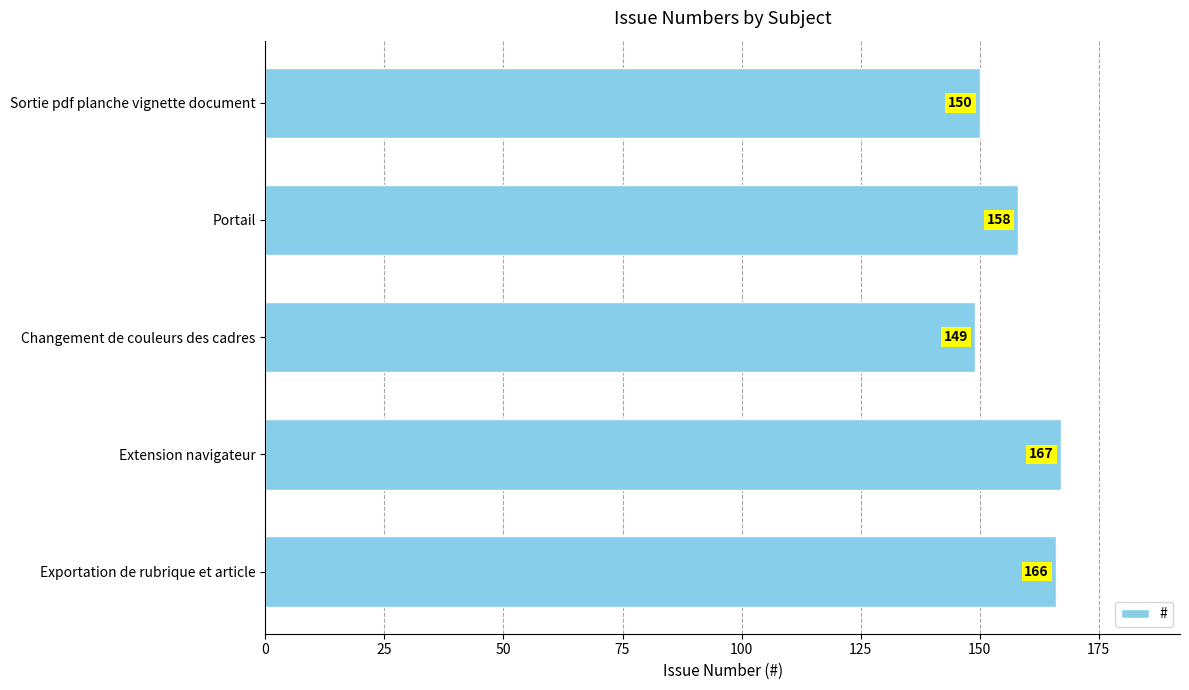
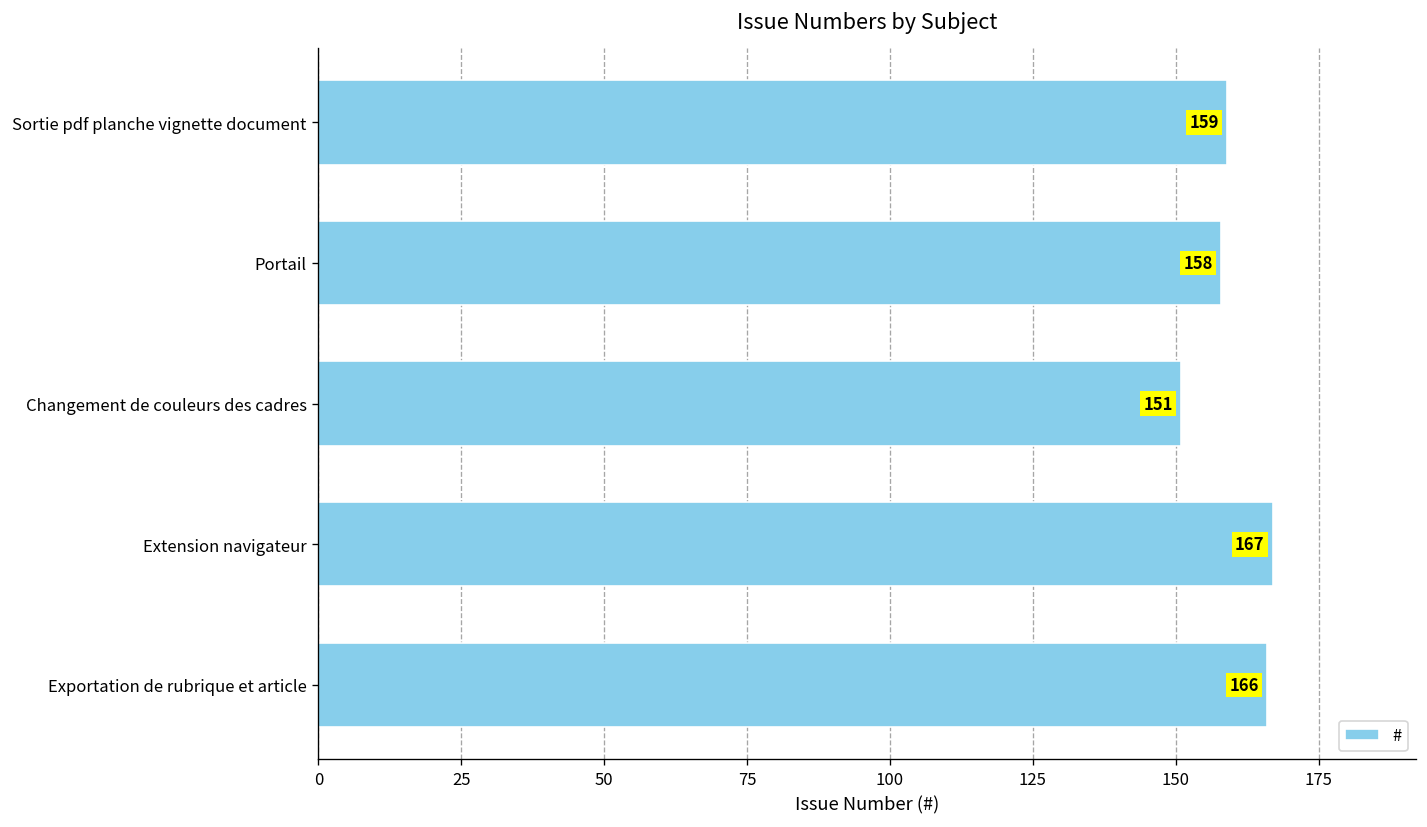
Sortie pdf planche vignette document: 150 -> 159
Changement de couleurs des cadres: 149 -> 151
